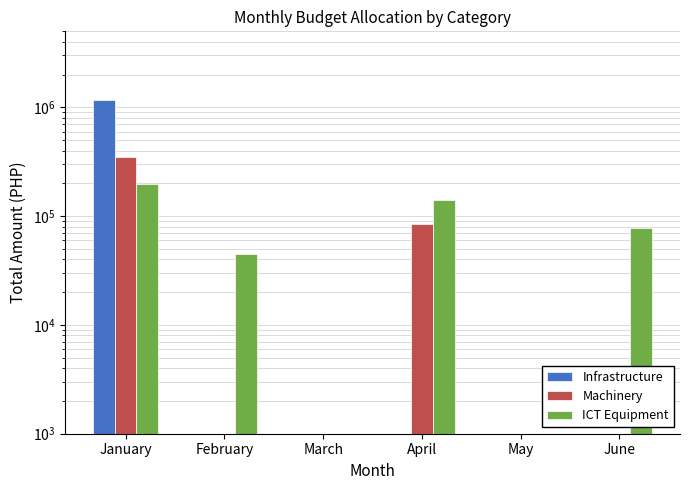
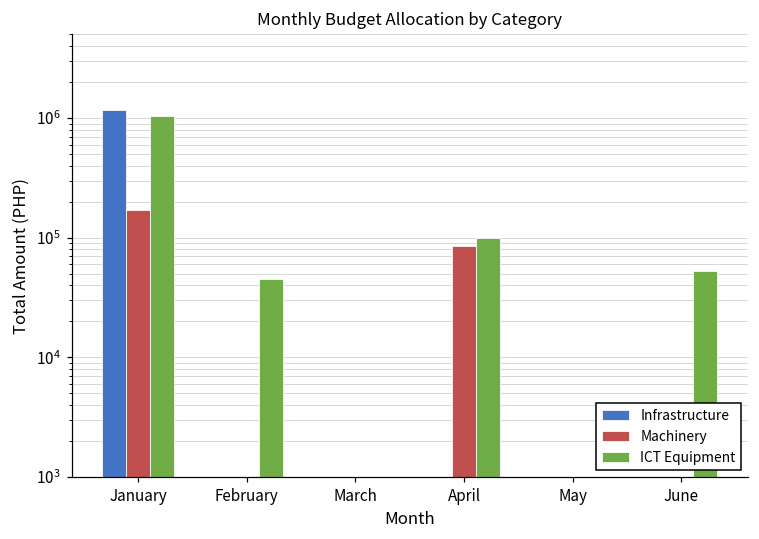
Machinery, January: 350000 -> 170000
ICT Equipment, January: 200000 -> 1000000
ICT Equipment, April: 140000 -> 100000
ICT Equipment, June: 80000 -> 50000
